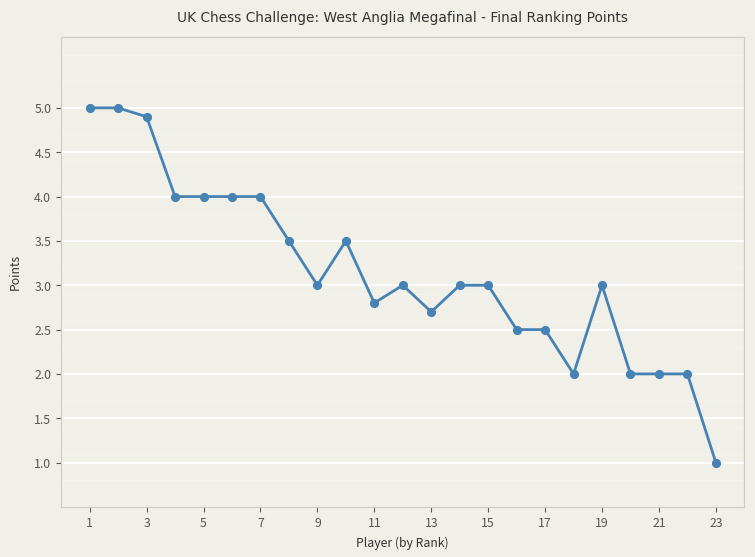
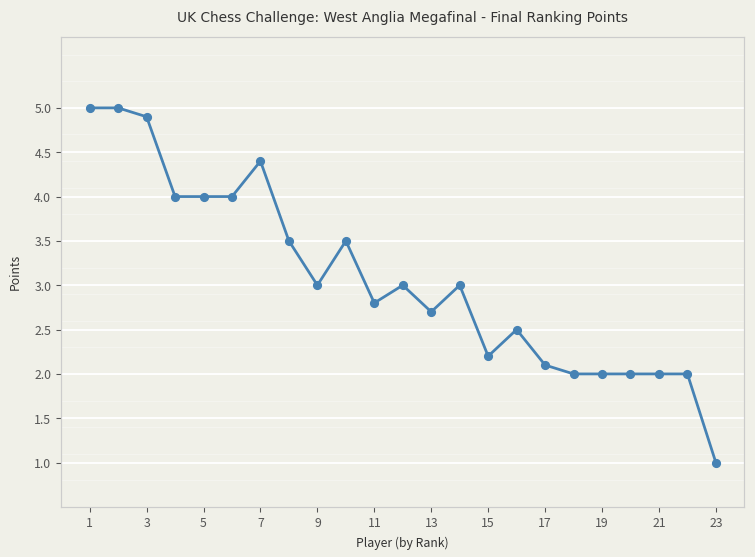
7: 4.0 -> 4.4
15: 3.0 -> 2.2
17: 2.5 -> 2.1
19: 3 -> 2
